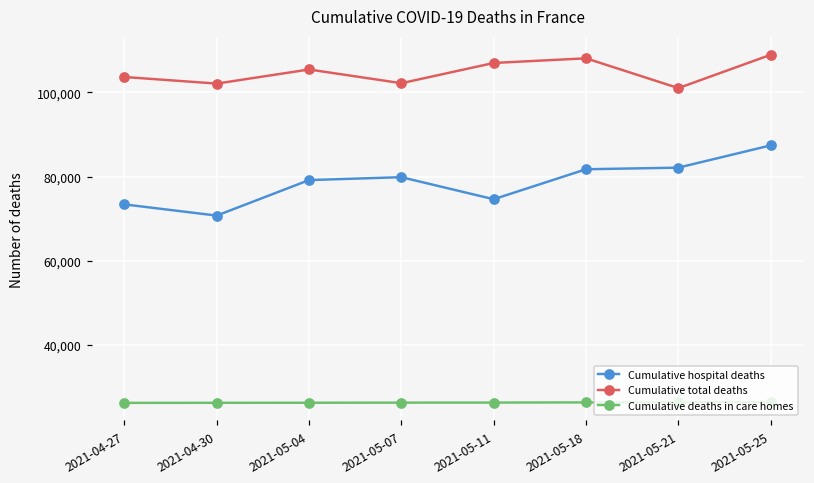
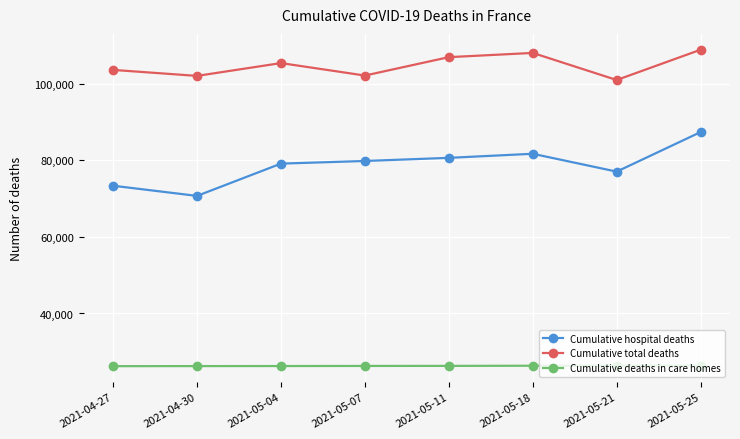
Cumulative hospital deaths, 2021-05-11: 75,000 -> 81,000
Cumulative hospital deaths, 2021-05-21: 82,000 -> 77,000
